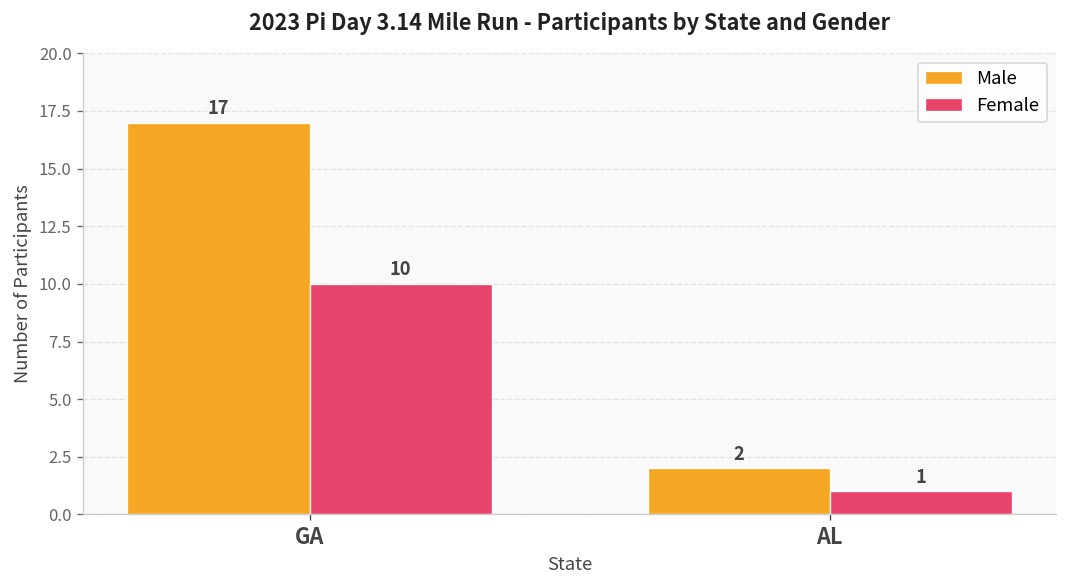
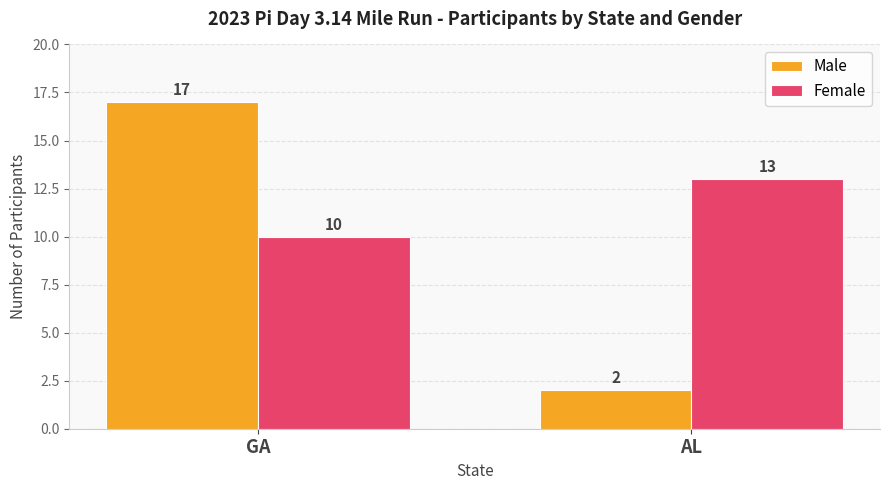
Female, AL: 1 -> 13
